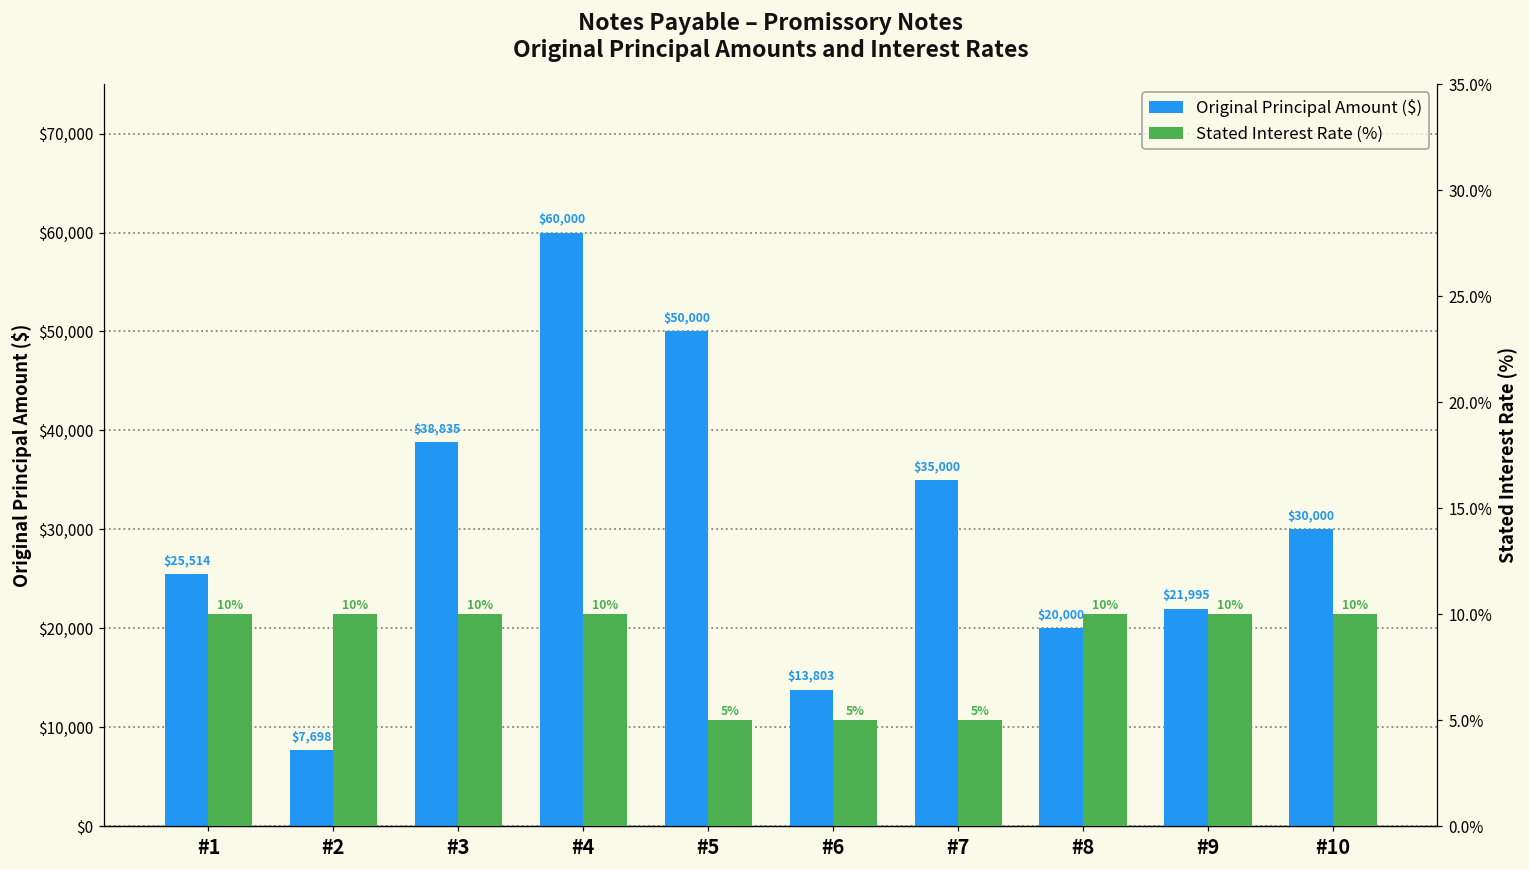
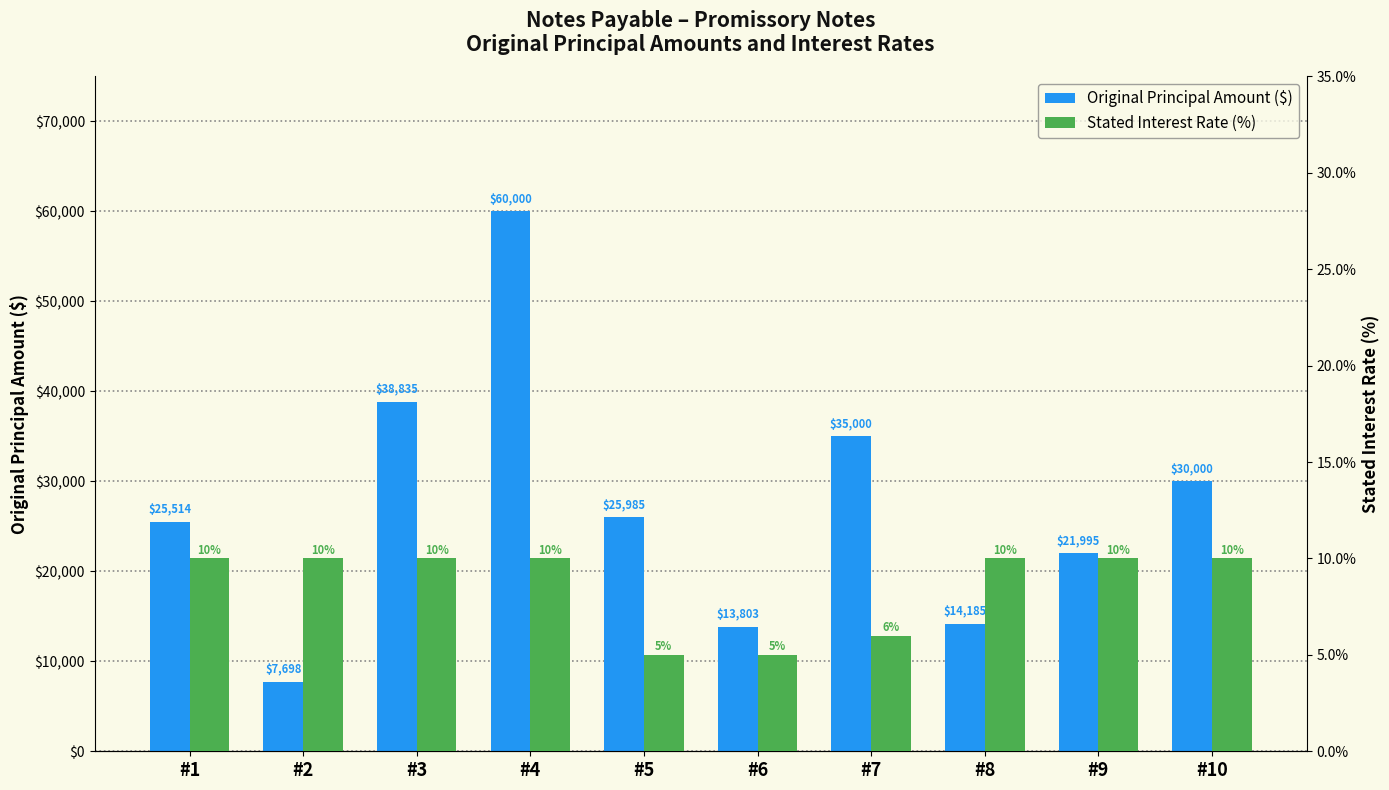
Original Principal Amount ($), #5: $50,000 -> $25,985
Original Principal Amount ($), #8: $20,000 -> $14,185
Stated Interest Rate (%), #7: 5% -> 6%
